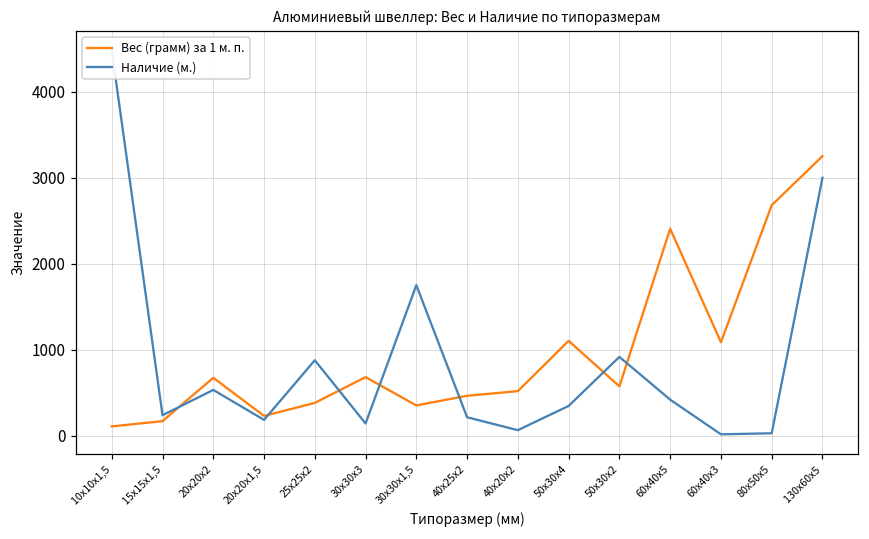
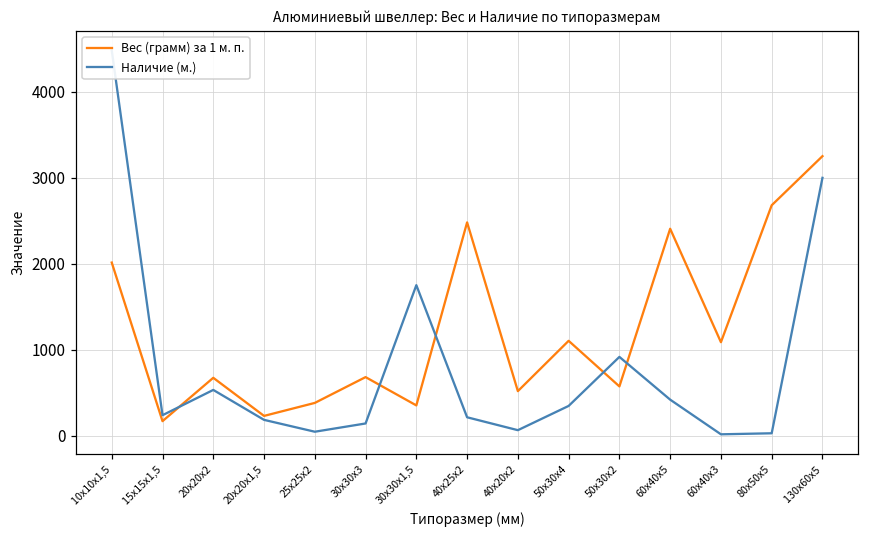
Вес (грамм) за 1 м. п., 10х10х1,5: 100 -> 2000
Наличие (м.), 25х25х2: 900 -> 0
Вес (грамм) за 1 м. п., 40х25х2: 500 -> 2500
